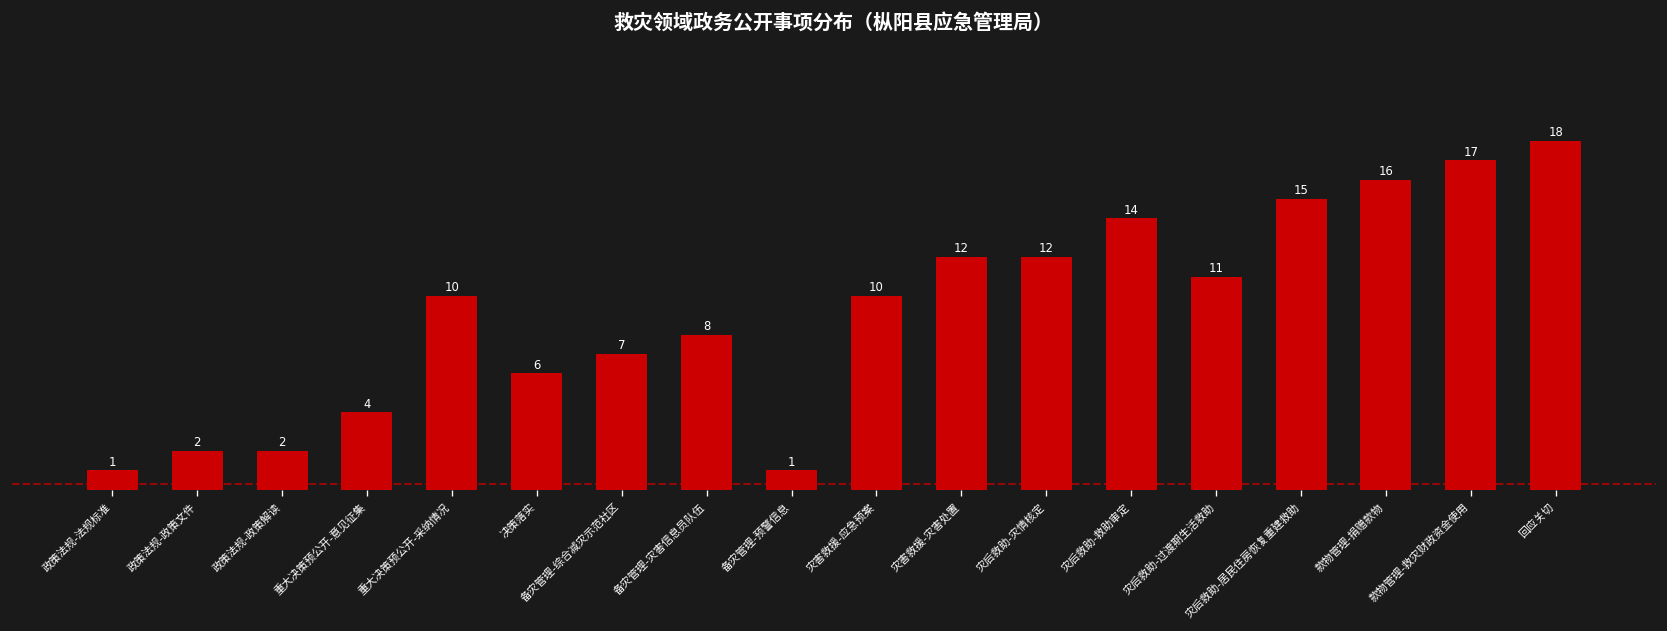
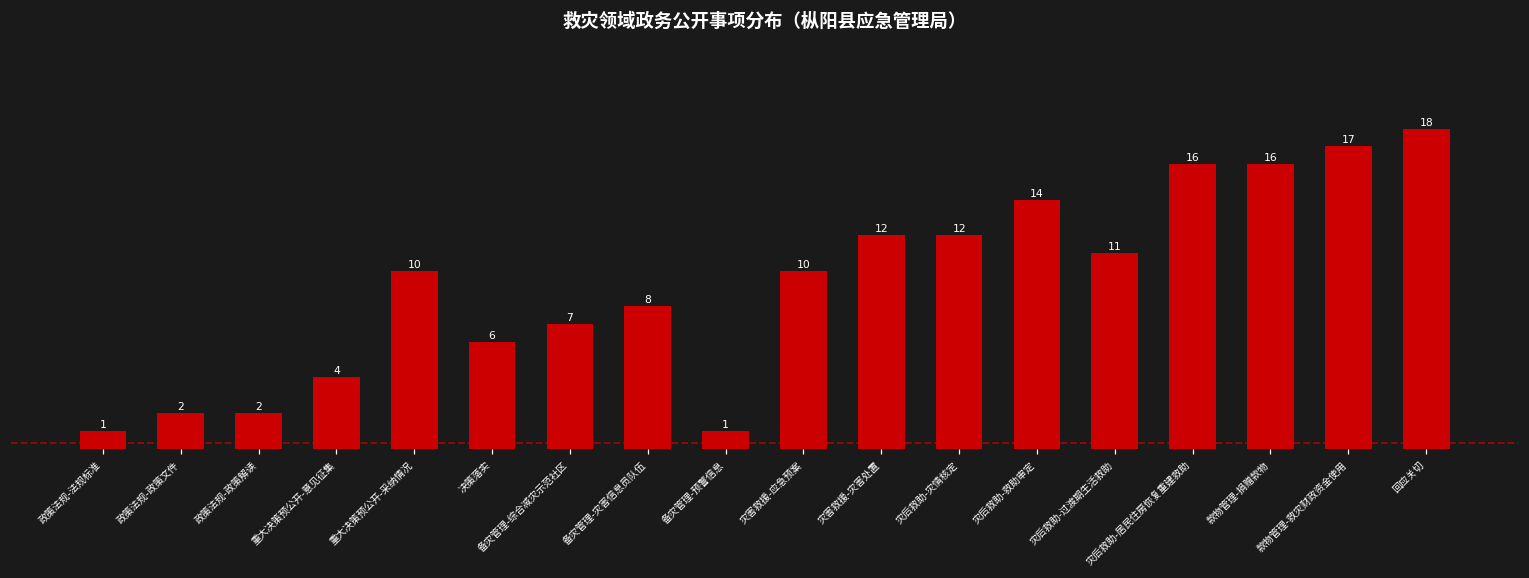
灾后救助-居民住房恢复重建救助: 15 -> 16
